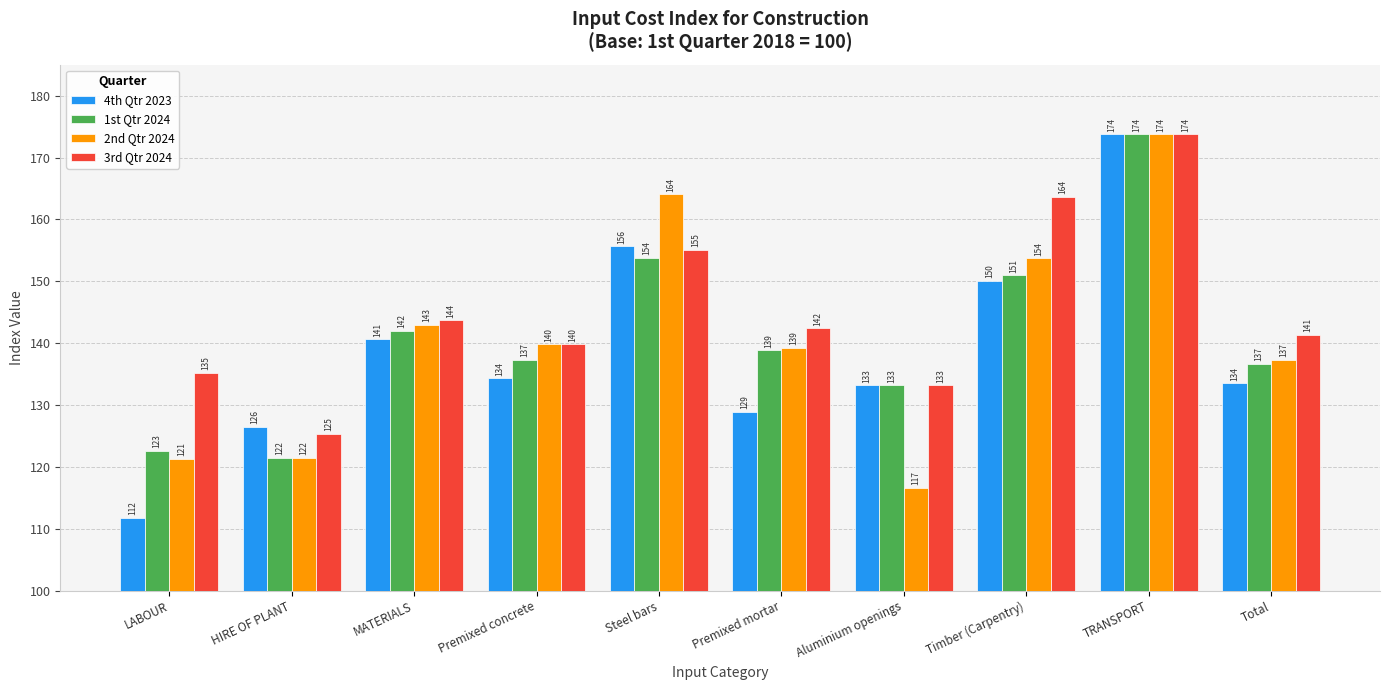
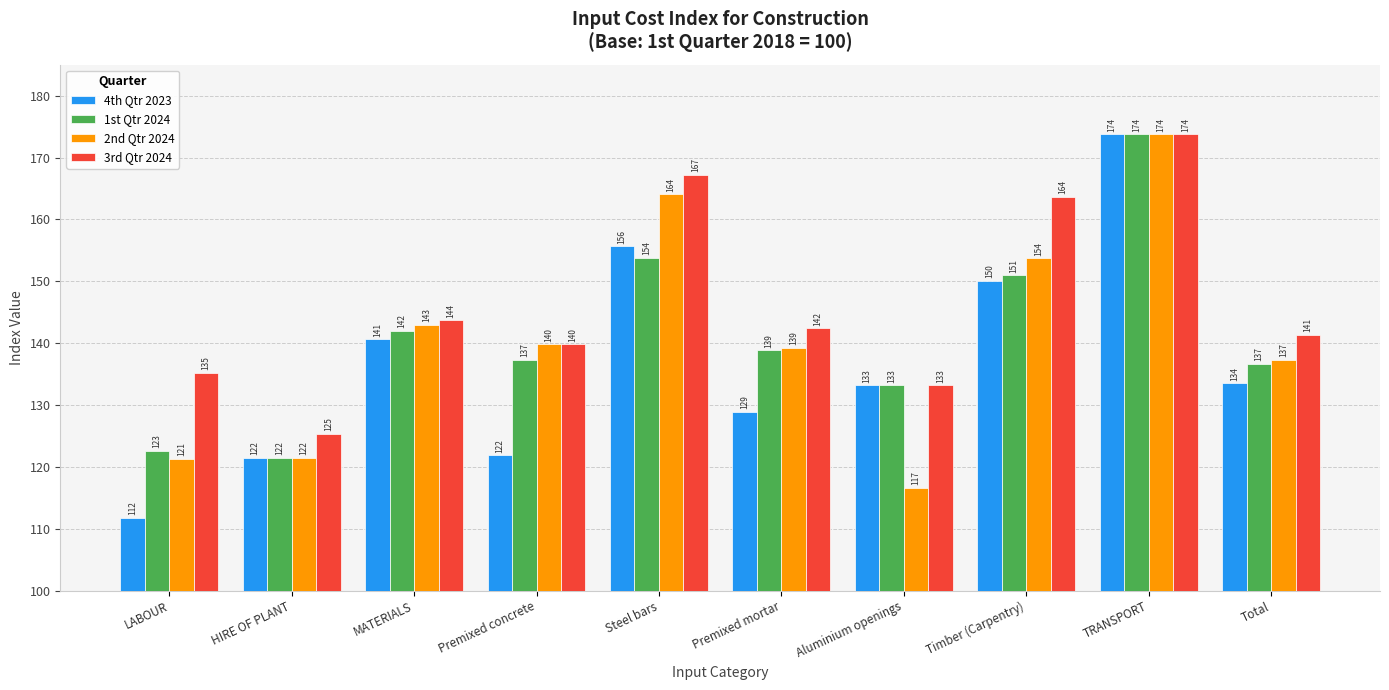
4th Qtr 2023, HIRE OF PLANT: 126 -> 122
4th Qtr 2023, Premixed concrete: 134 -> 122
3rd Qtr 2024, Steel bars: 155 -> 167
